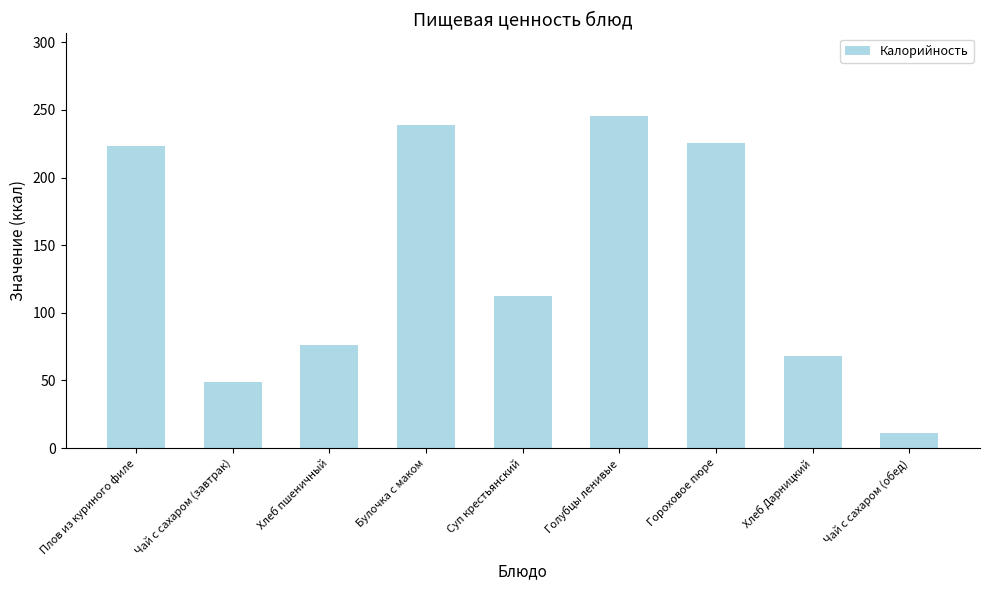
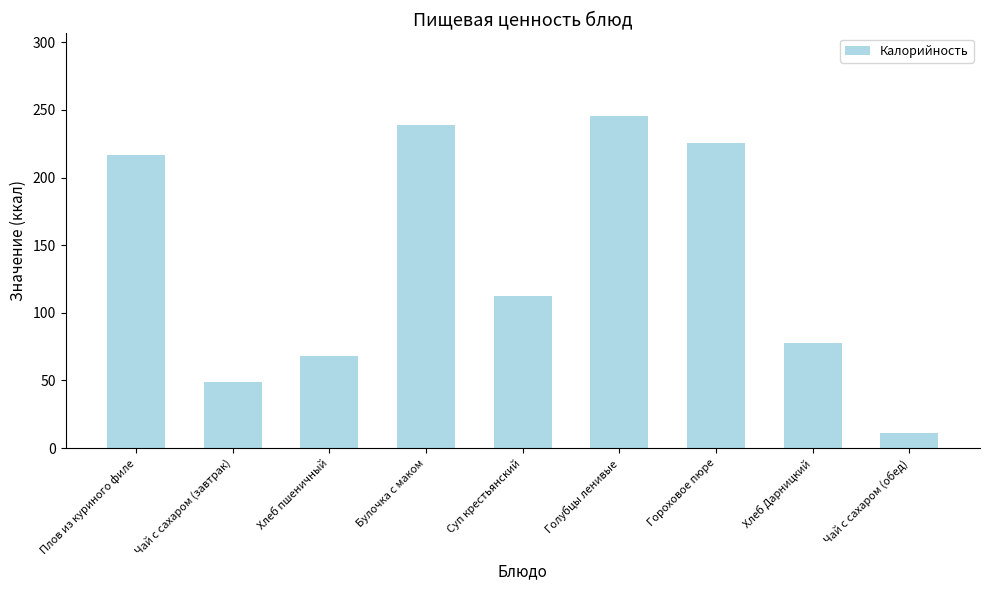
Плов из куриного филе: 223 -> 217
Хлеб пшеничный: 76 -> 68
Хлеб Дарницкий: 68 -> 78
